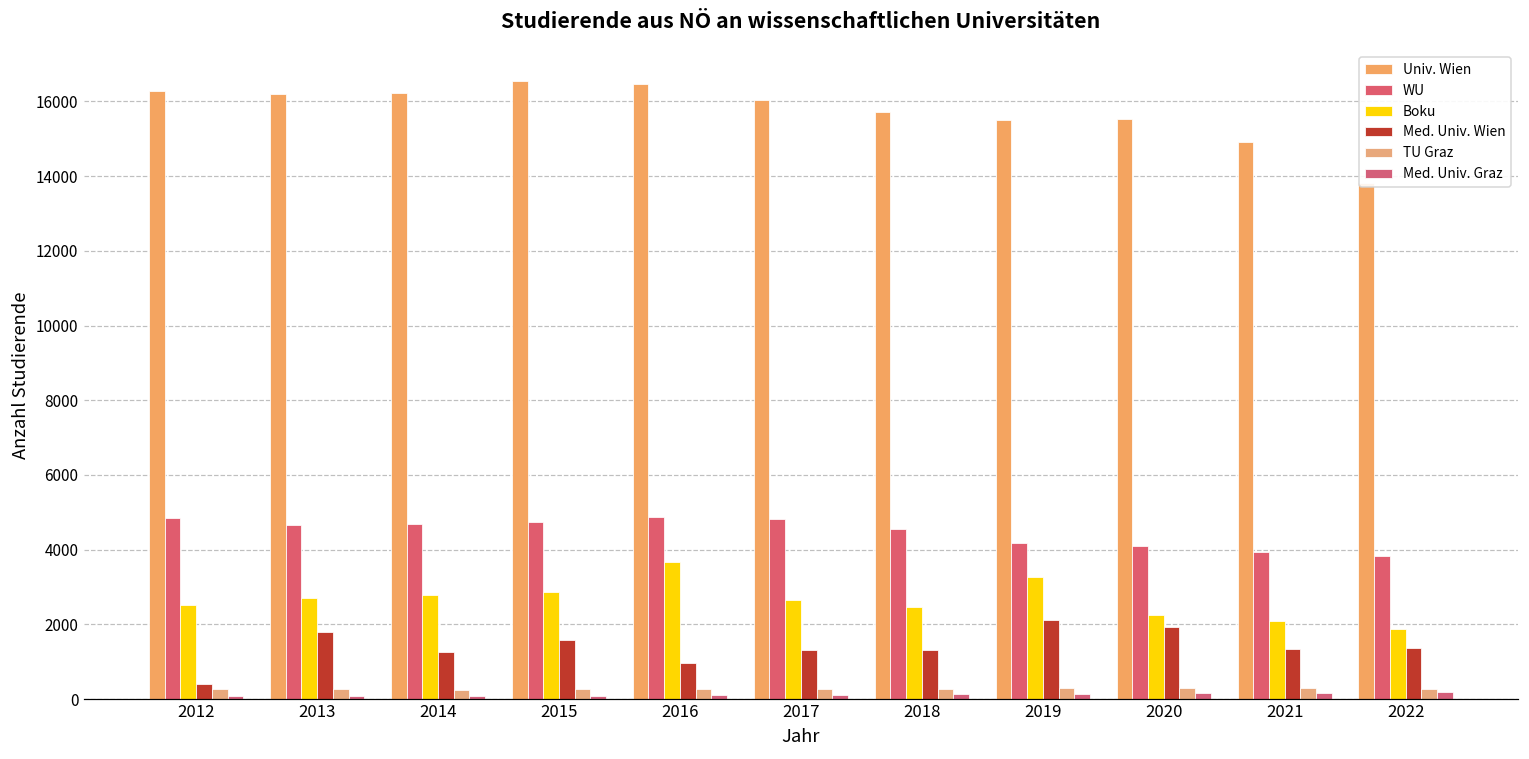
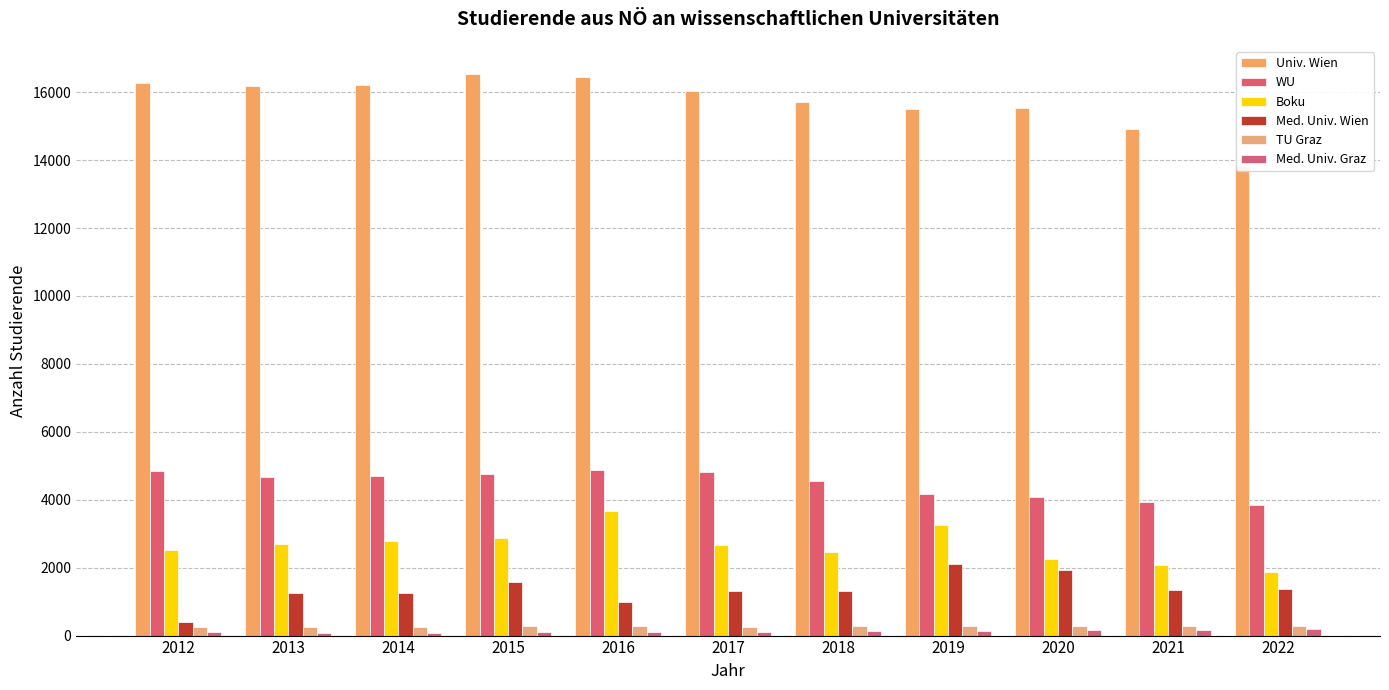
Med. Univ. Wien, 2013: 1800 -> 1200
